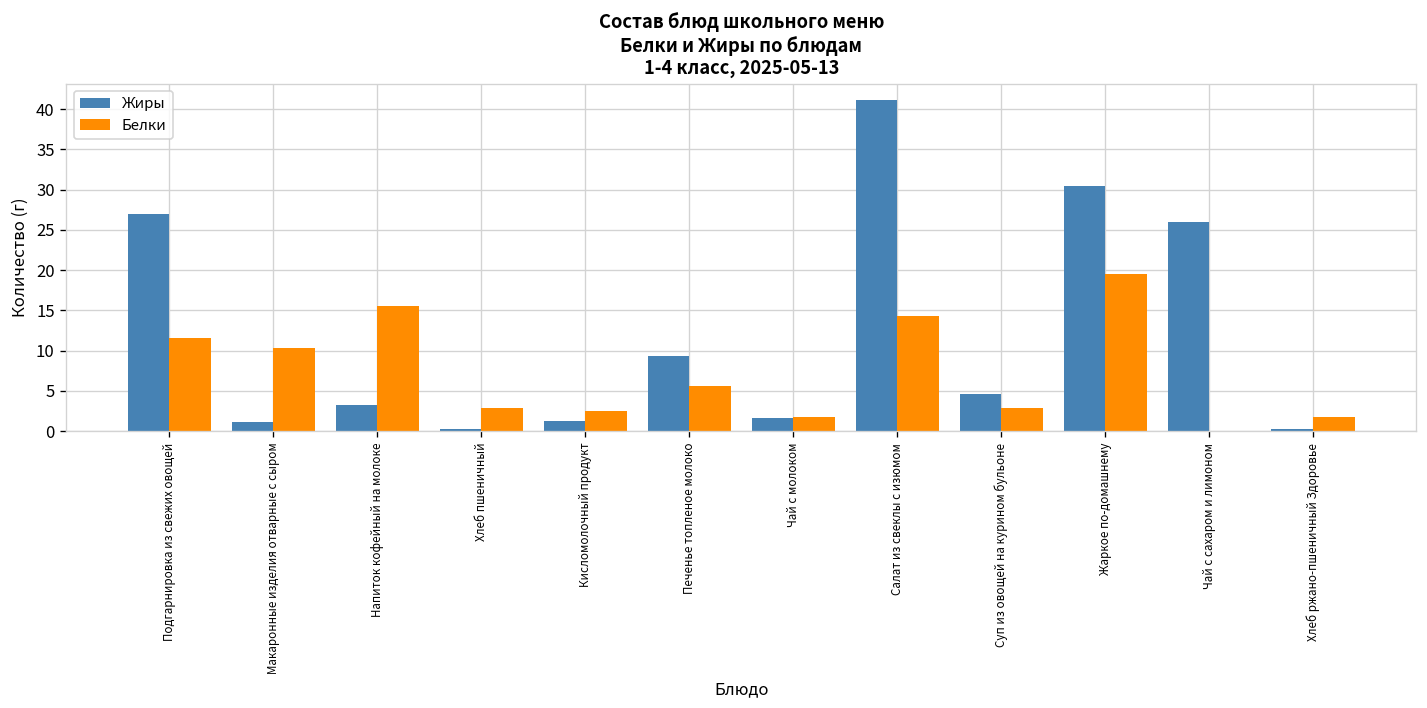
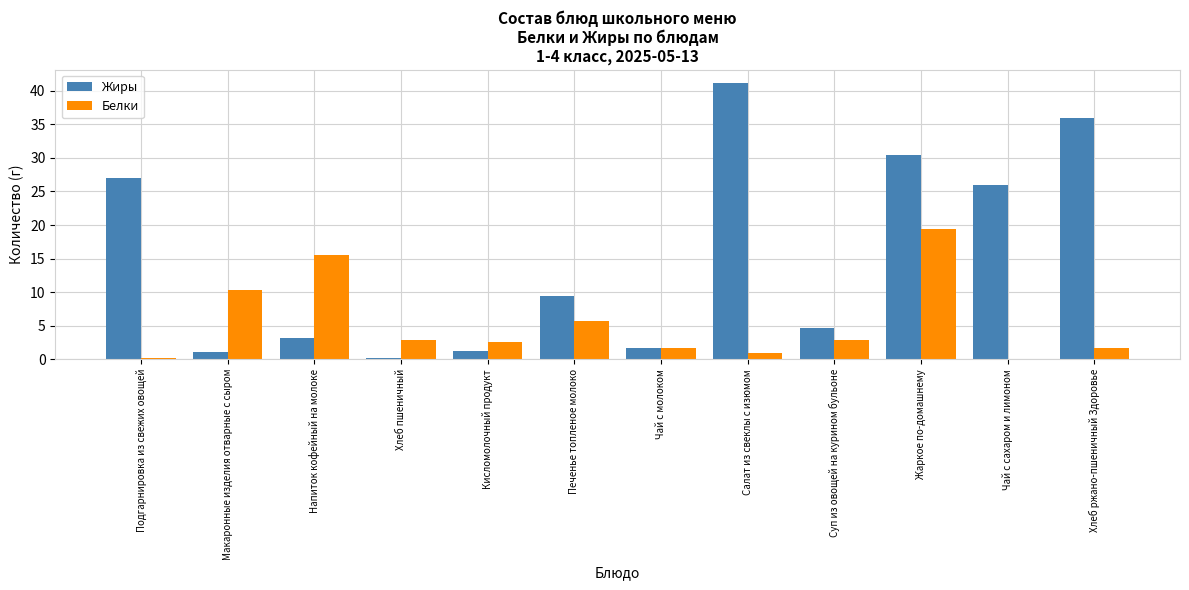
Белки, Подгарнировка из свежих овощей: 12 -> 0
Белки, Салат из свеклы с изюмом: 14 -> 1
Жиры, Хлеб ржано-пшеничный Здоровье: 0 -> 36
